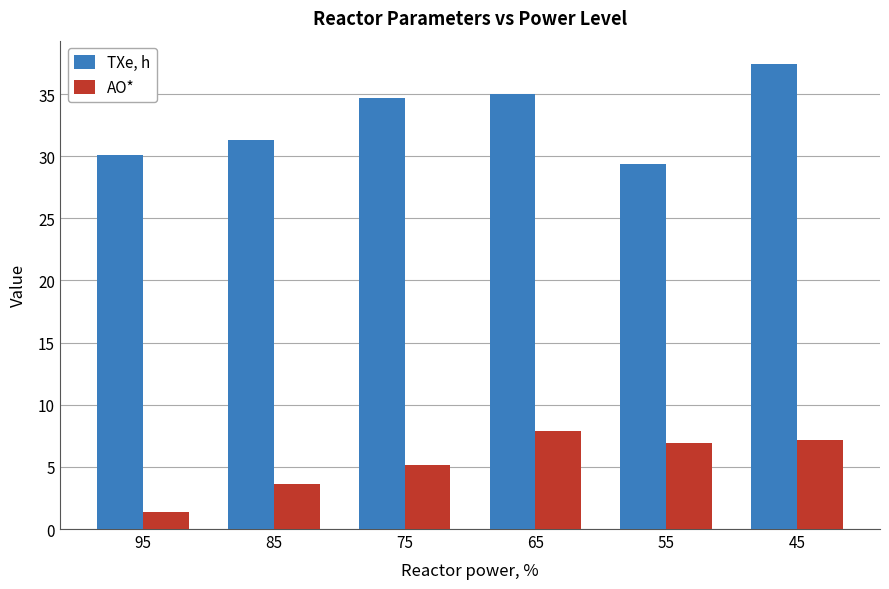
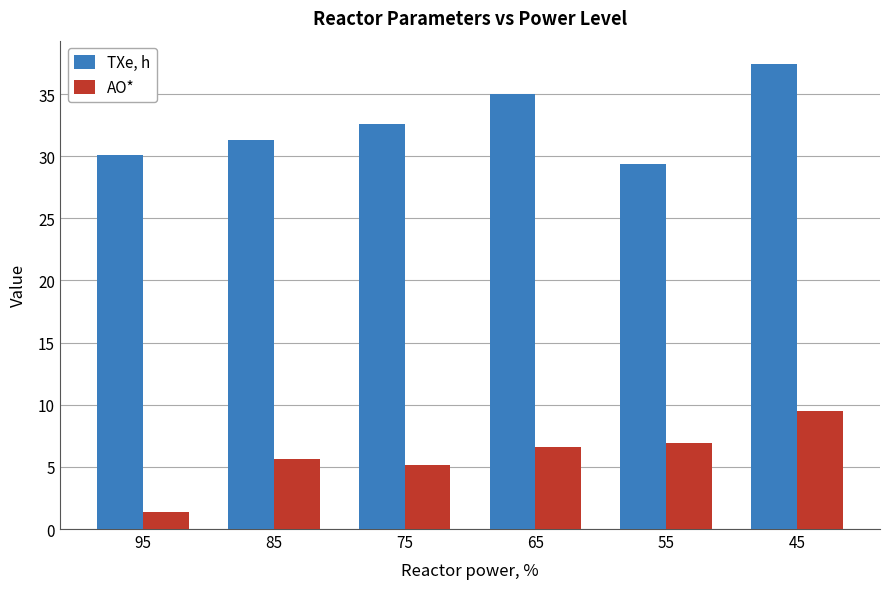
AO*, 85: 3.7 -> 5.7
TXe, h, 75: 34.7 -> 32.6
AO*, 65: 7.9 -> 6.6
AO*, 45: 7.2 -> 9.5
